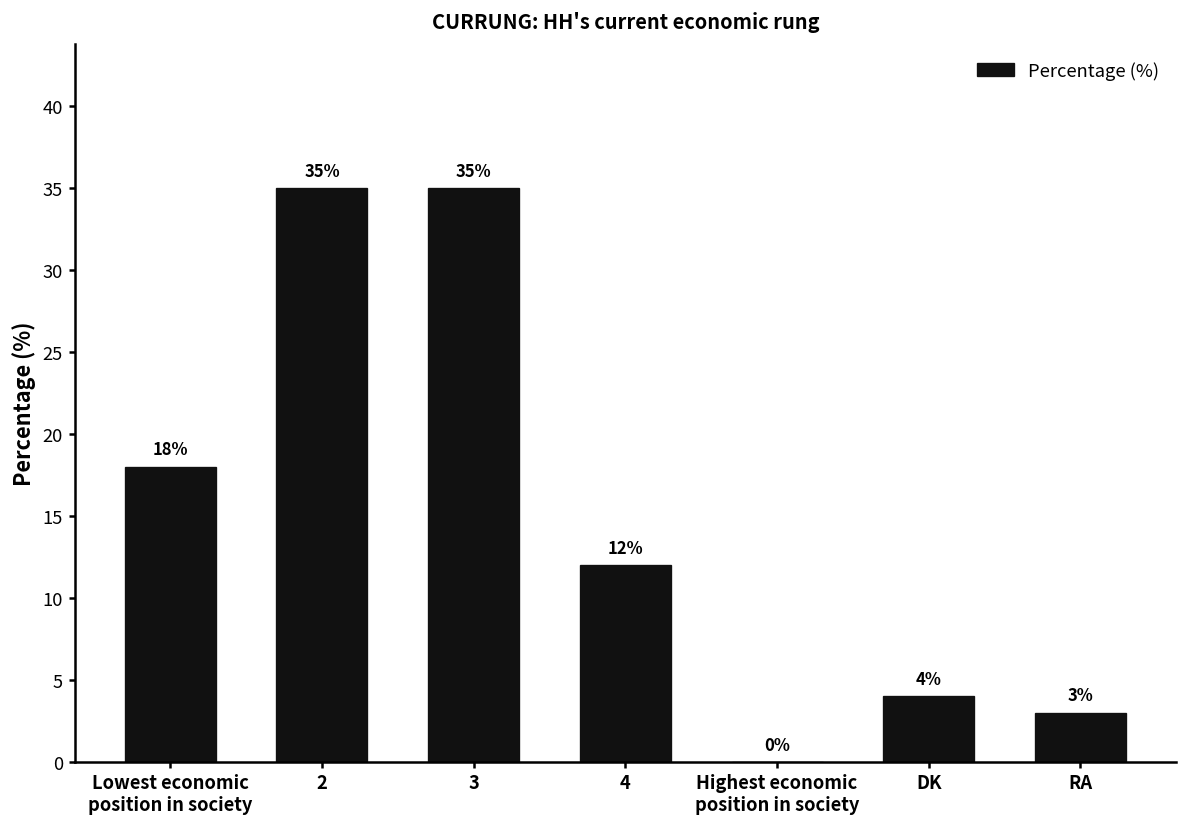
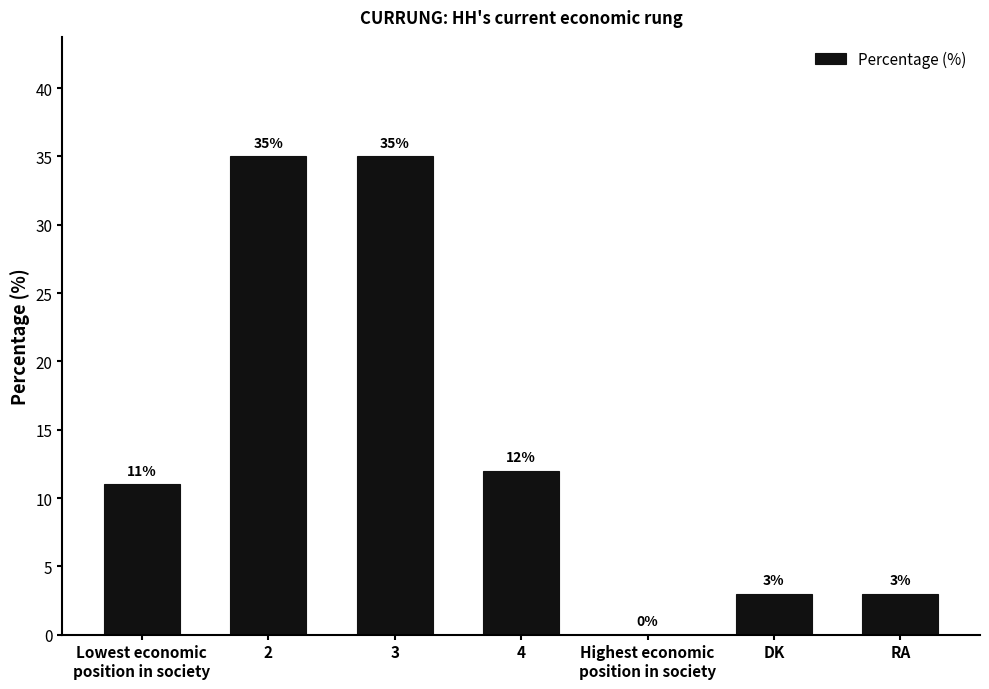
Lowest economic position in society: 18% -> 11%
DK: 4% -> 3%
